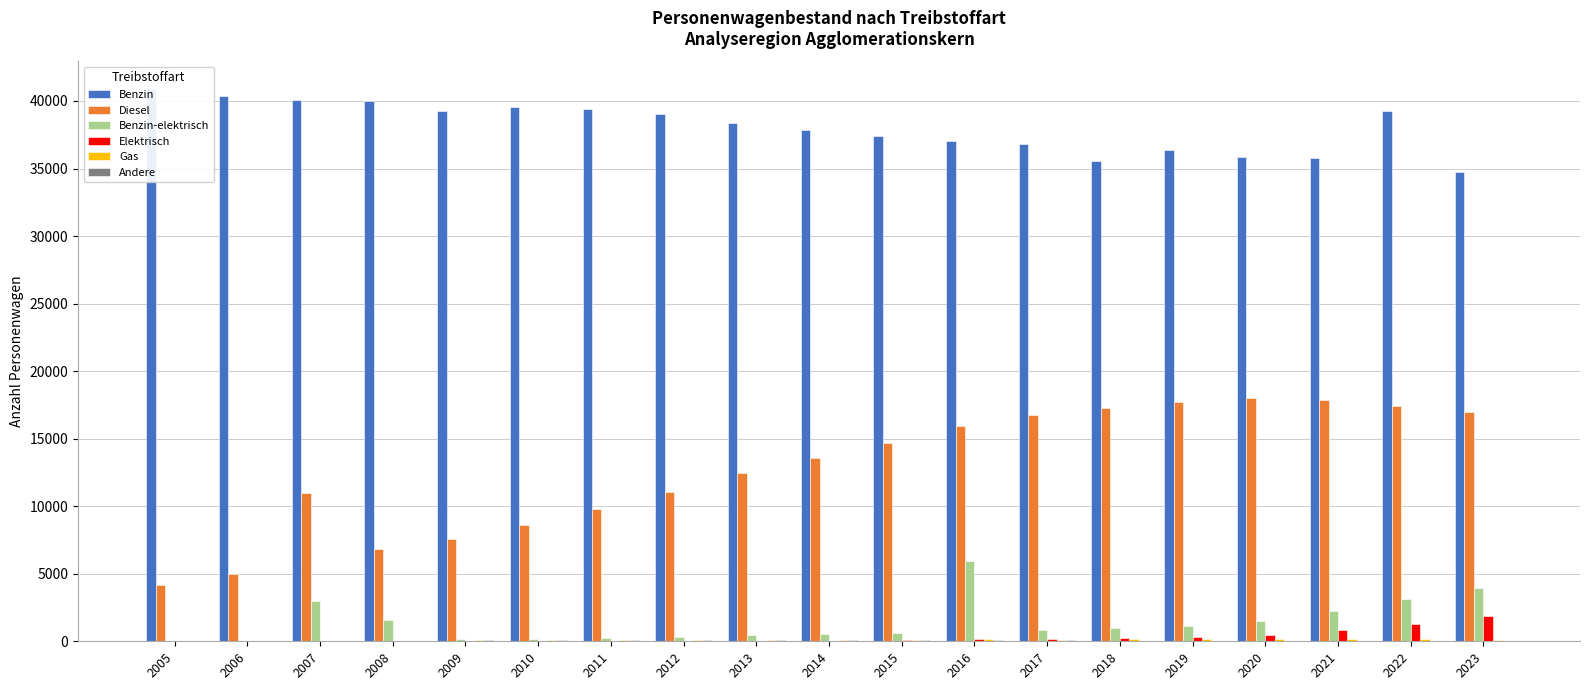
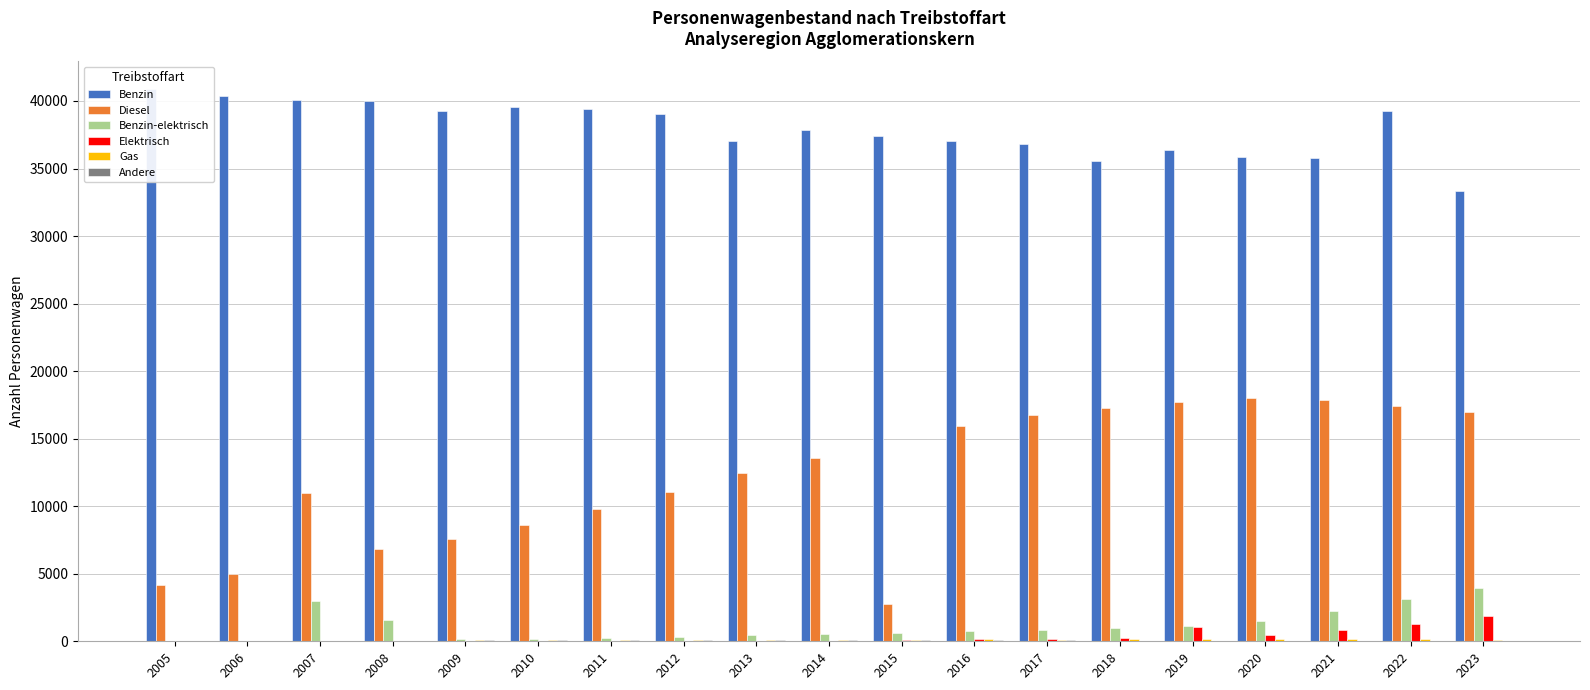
Benzin, 2013: 38400 -> 37000
Diesel, 2015: 14700 -> 2700
Benzin-elektrisch, 2016: 6000 -> 800
Elektrisch, 2019: 300 -> 1100
Benzin, 2023: 34700 -> 33300
